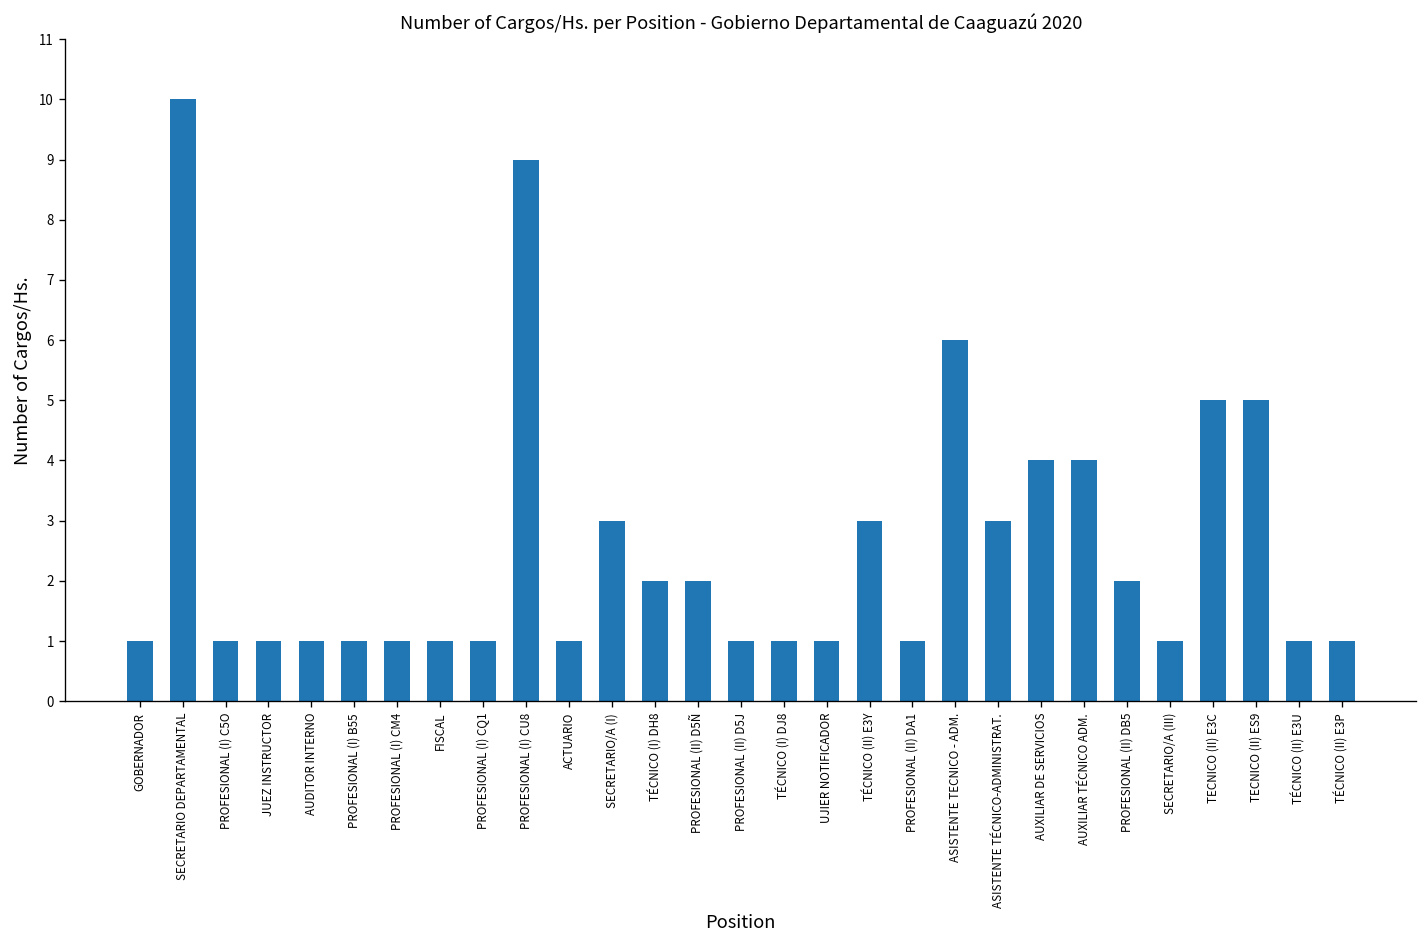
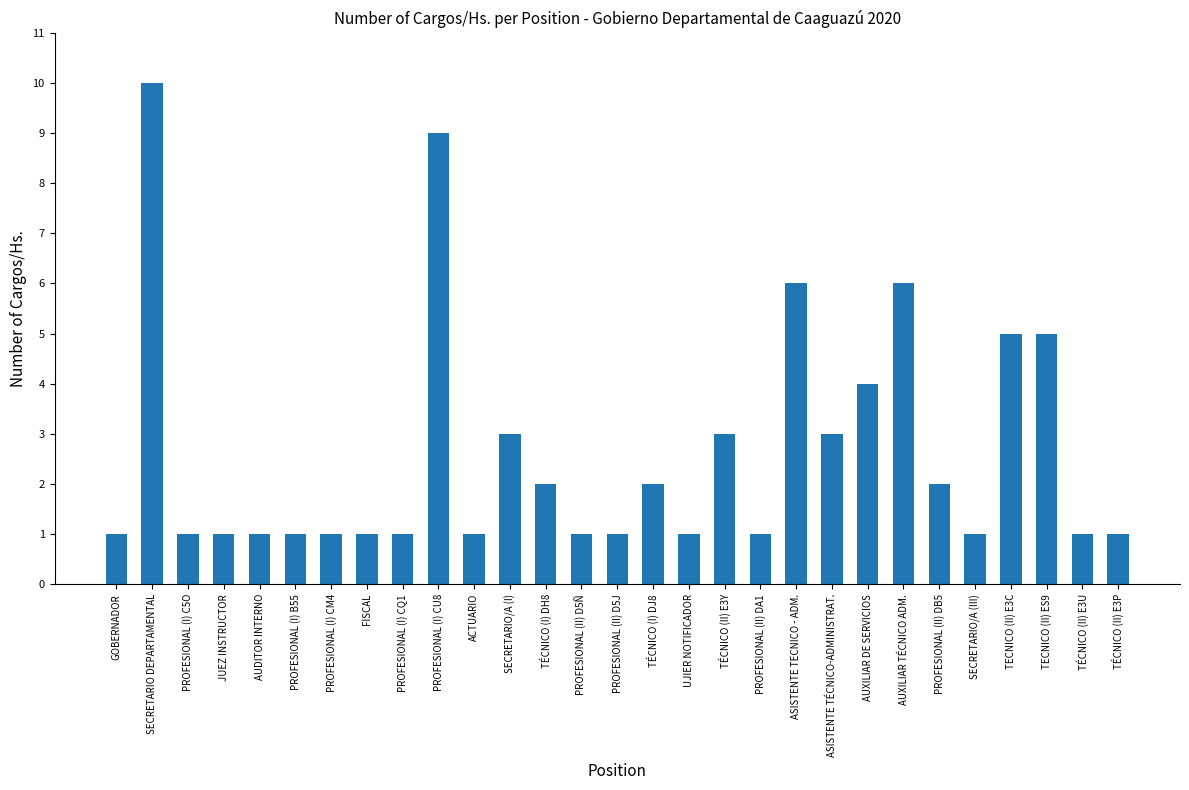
PROFESIONAL (II) D5Ñ: 2 -> 1
TÉCNICO (I) DJ8: 1 -> 2
AUXILIAR TÉCNICO ADM.: 4 -> 6
